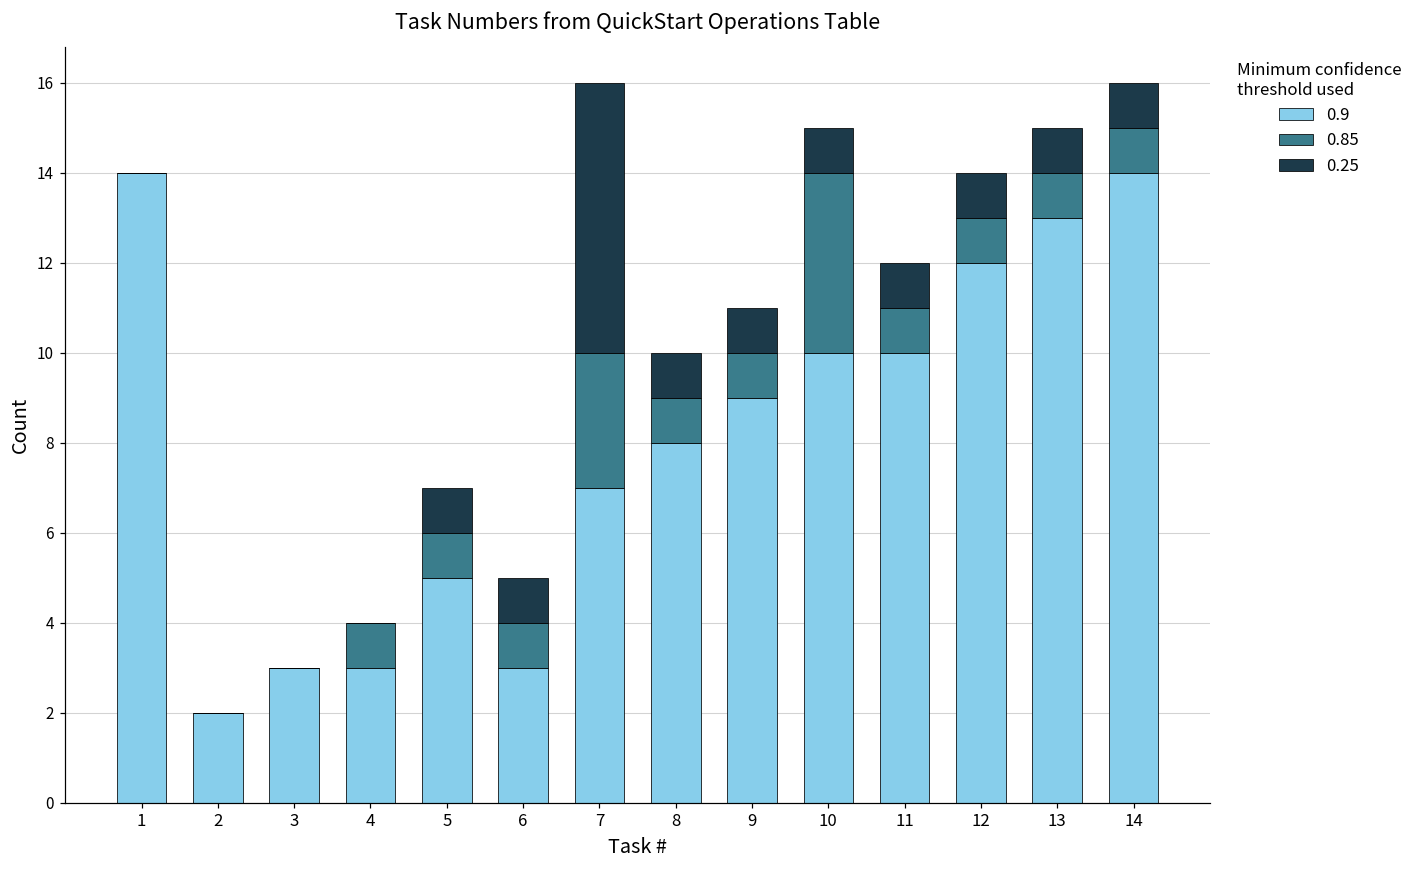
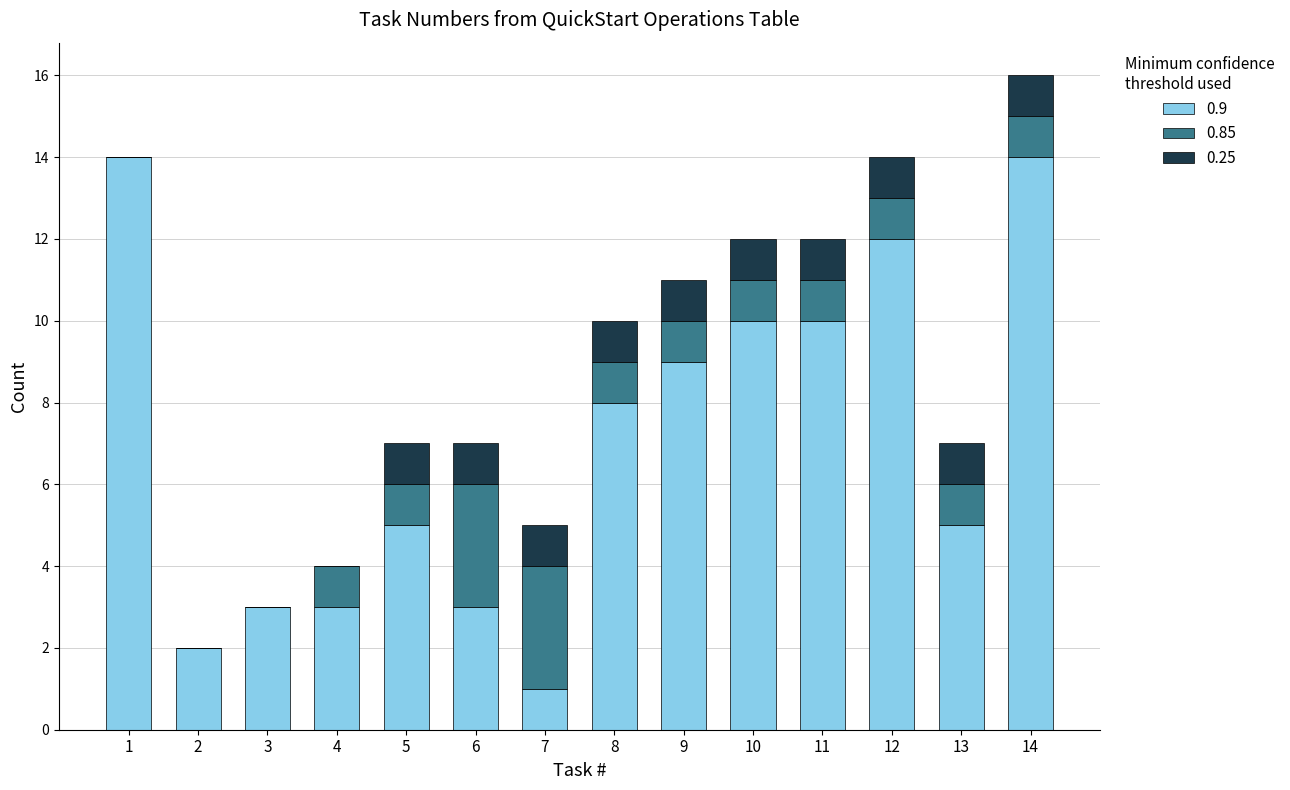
0.85, 6: 1 -> 3
0.9, 7: 7 -> 1
0.25, 7: 6 -> 1
0.85, 10: 4 -> 1
0.9, 13: 13 -> 5
